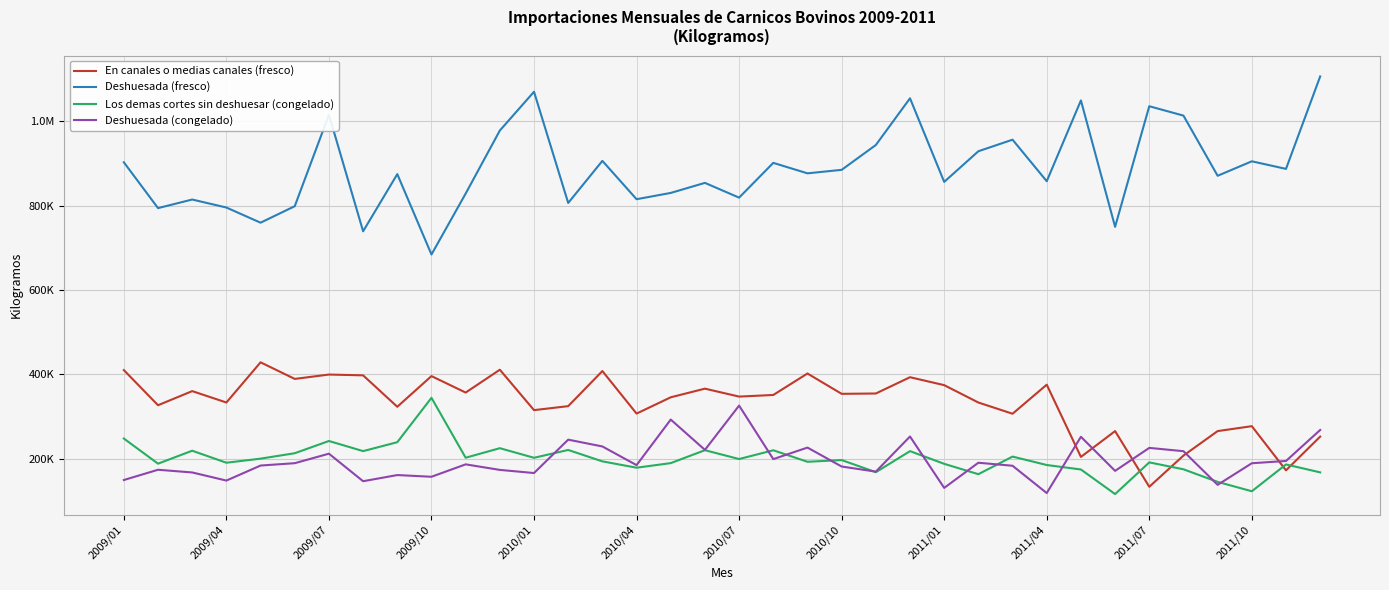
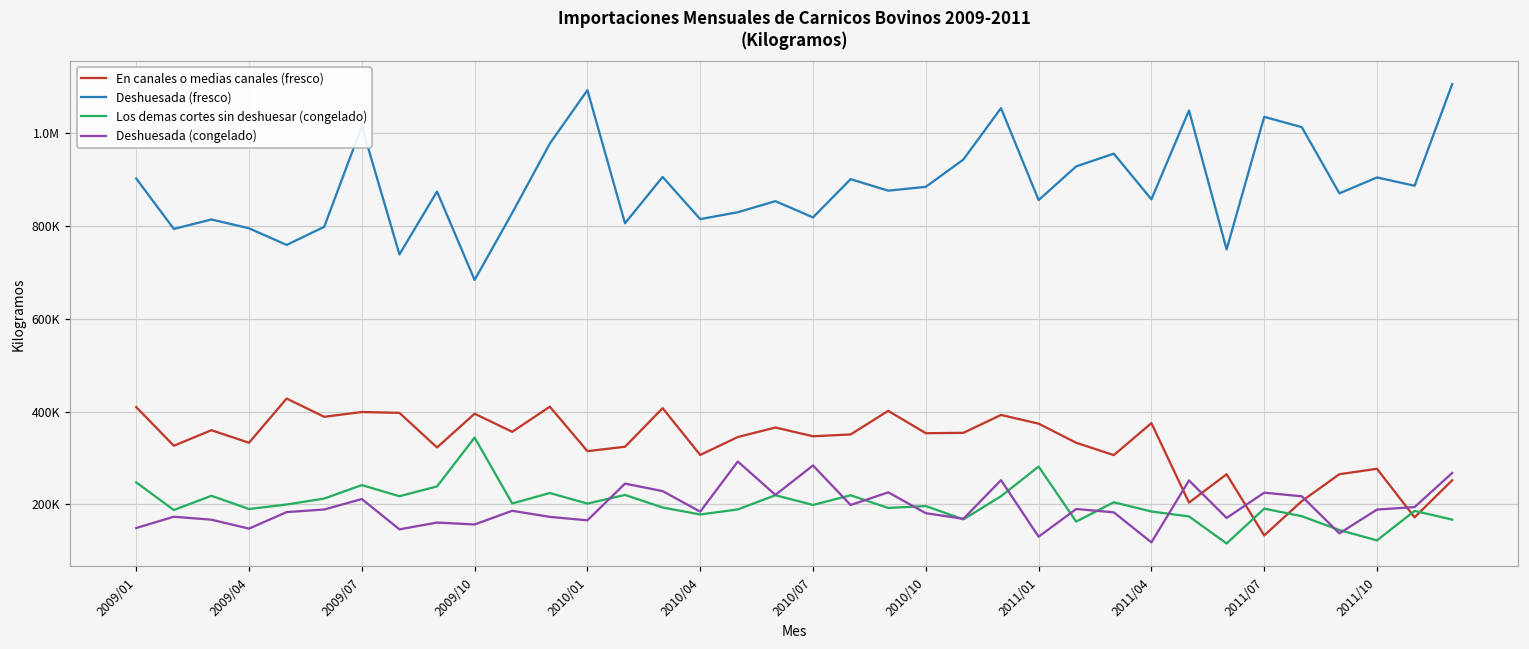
Deshuesada (fresco), 2010/01: 1070000 -> 1090000
Deshuesada (congelado), 2010/07: 330000 -> 280000
Los demas cortes sin deshuesar (congelado), 2011/01: 190000 -> 280000
